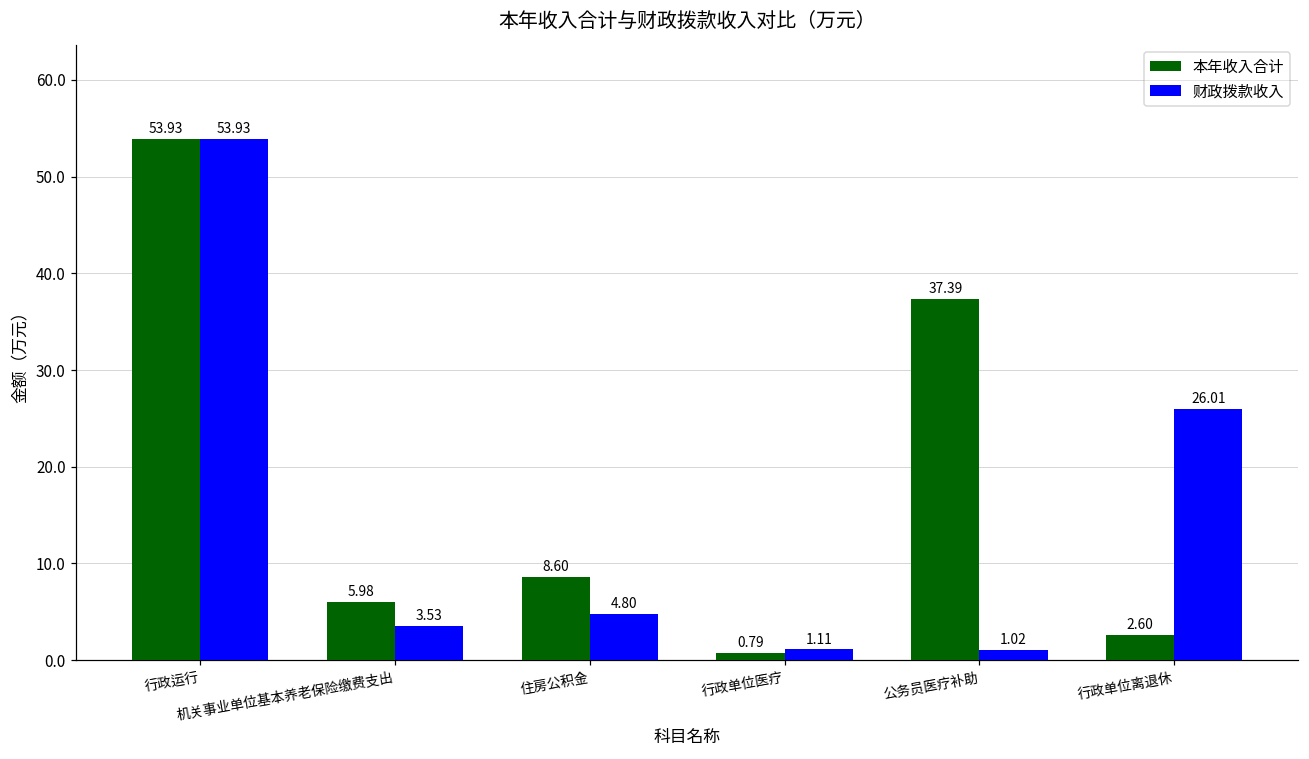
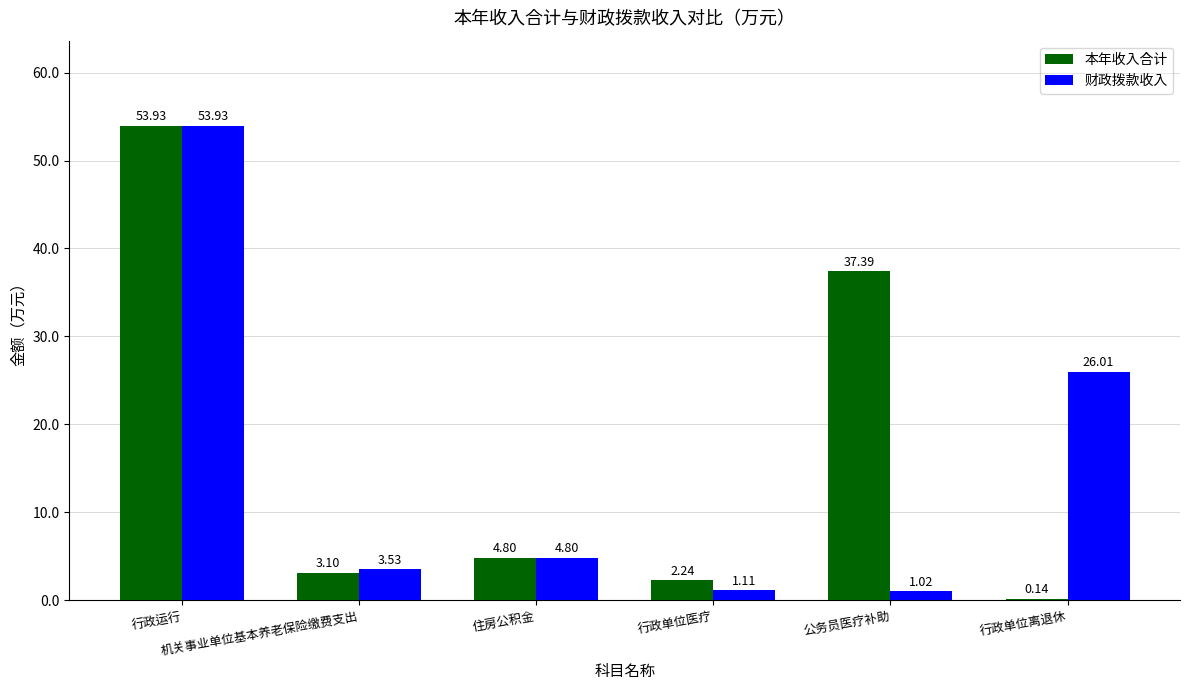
本年收入合计, 机关事业单位基本养老保险缴费支出: 5.98 -> 3.10
本年收入合计, 住房公积金: 8.60 -> 4.80
本年收入合计, 行政单位医疗: 0.79 -> 2.24
本年收入合计, 行政单位离退休: 2.60 -> 0.14
